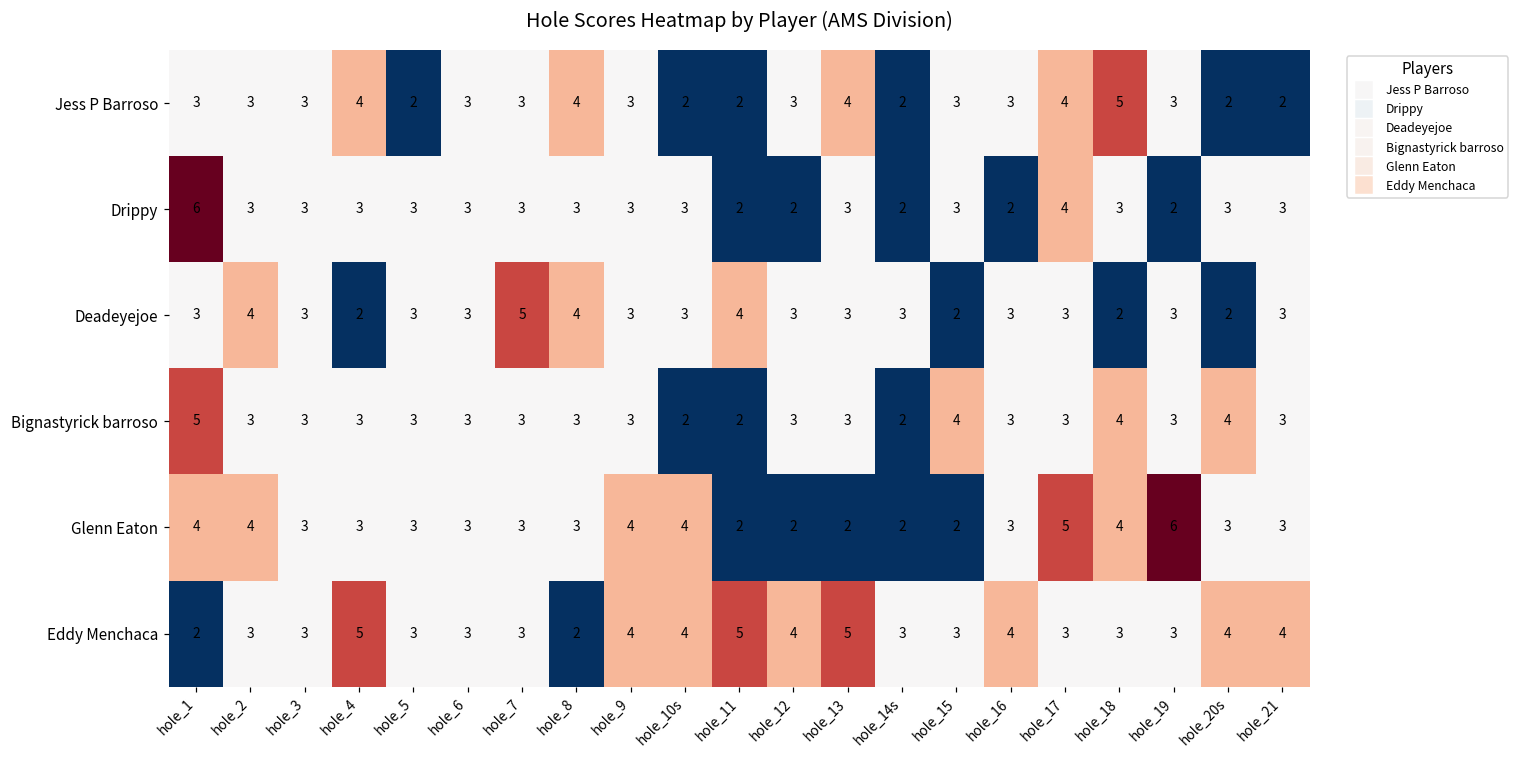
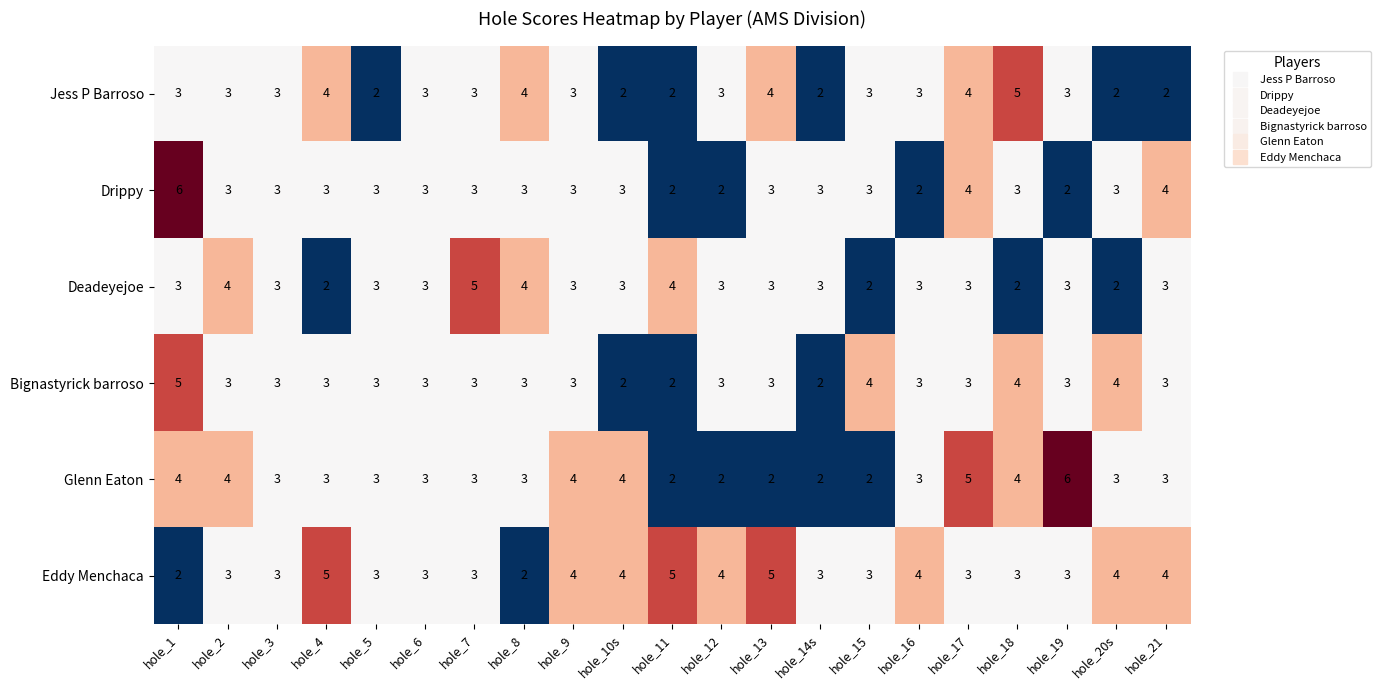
Drippy, hole_14s: 2 -> 3
Drippy, hole_21: 3 -> 4
